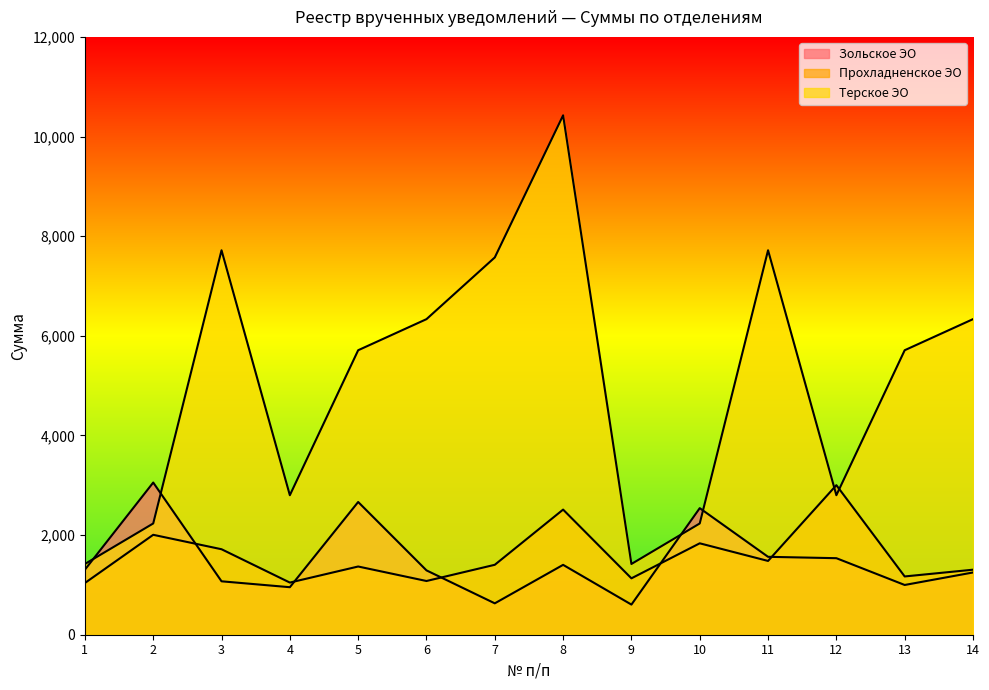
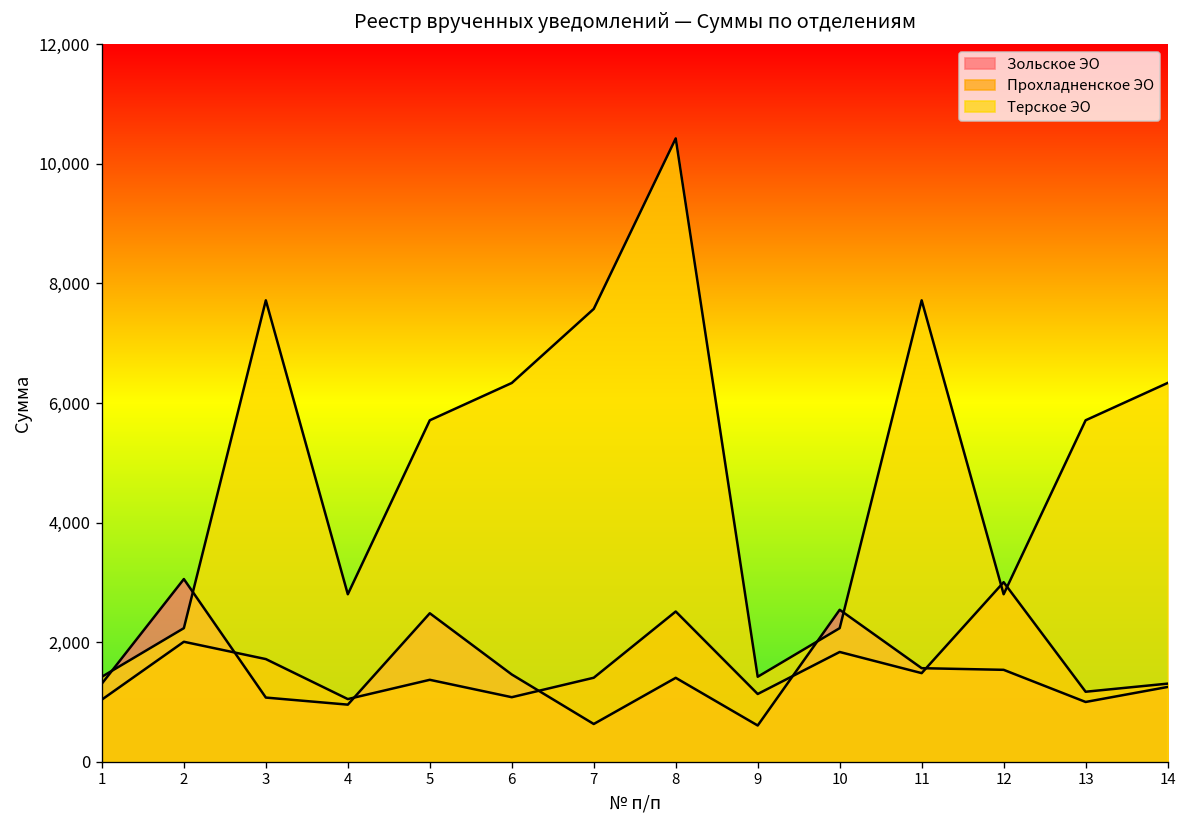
Зольское ЭО, 5: 2,700 -> 2,500
Зольское ЭО, 6: 1,300 -> 1,500
